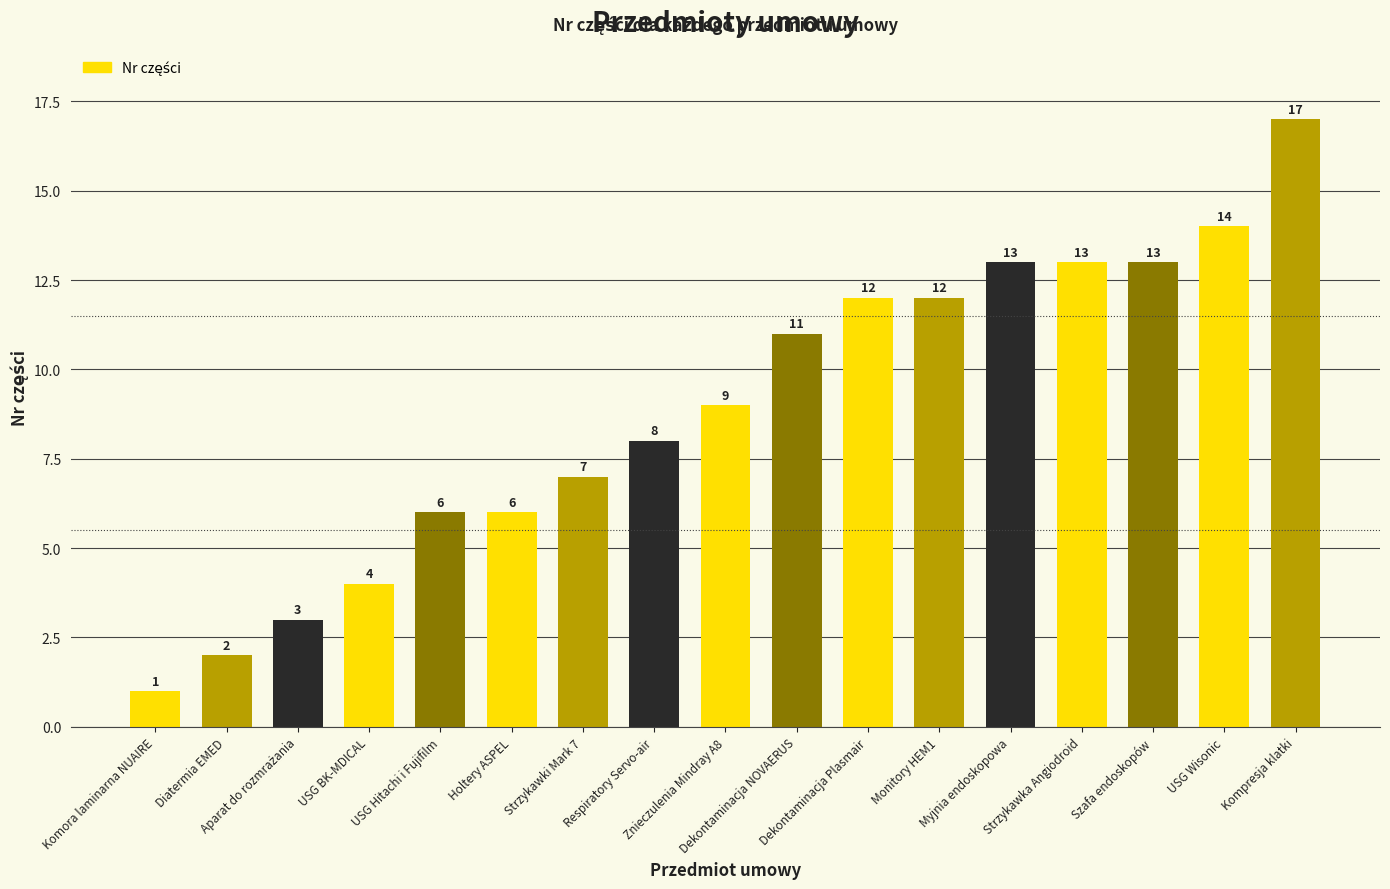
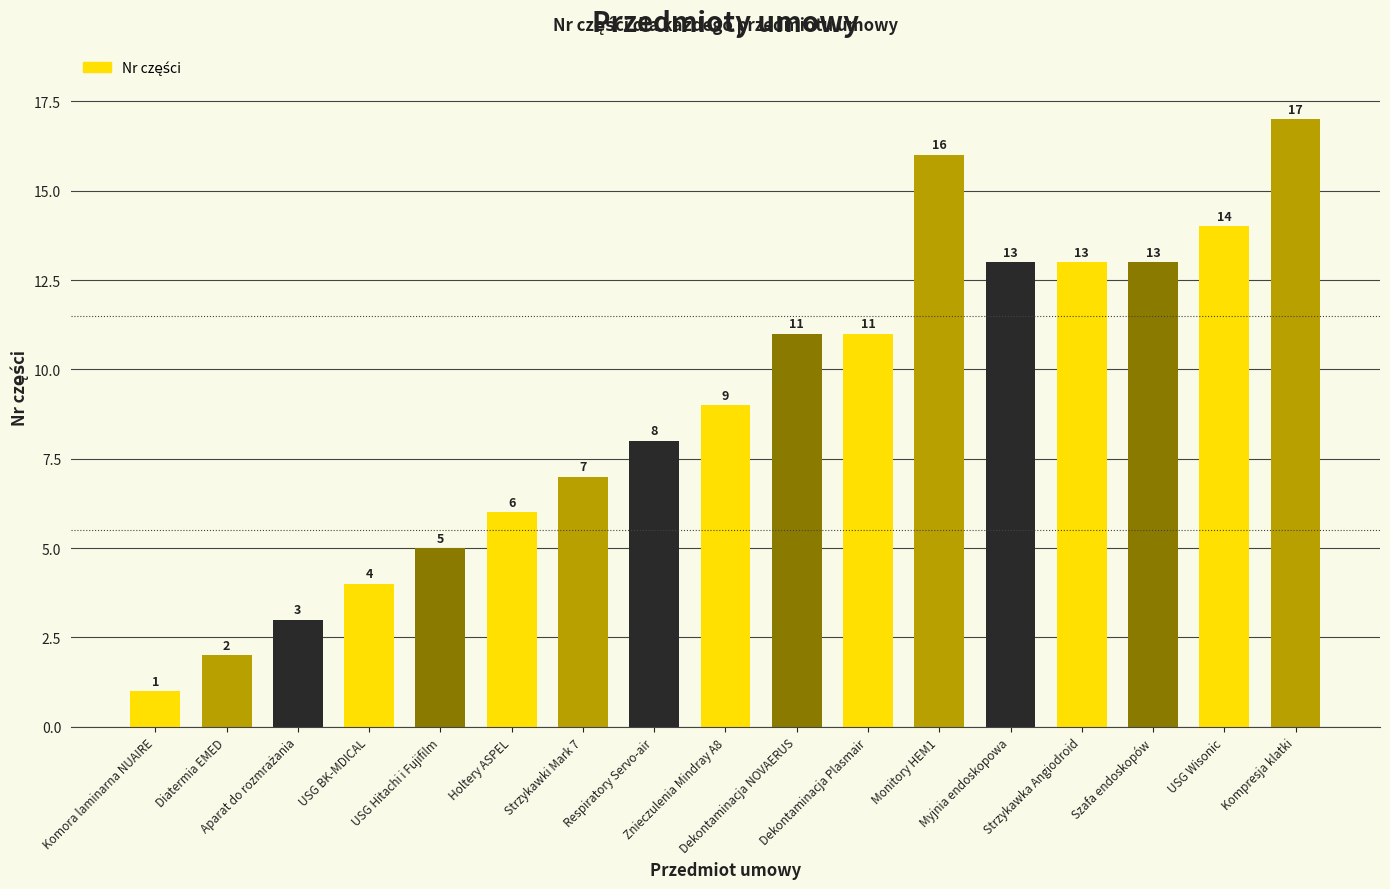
USG Hitachi i Fujifilm: 6 -> 5
Dekontaminacja Plasmair: 12 -> 11
Monitory HEM1: 12 -> 16
